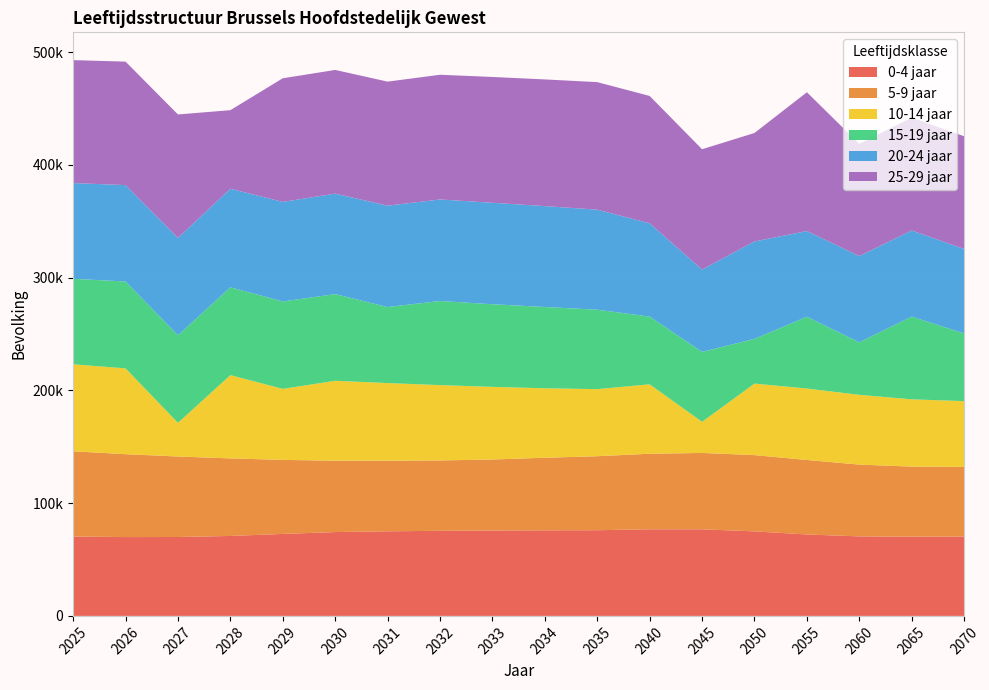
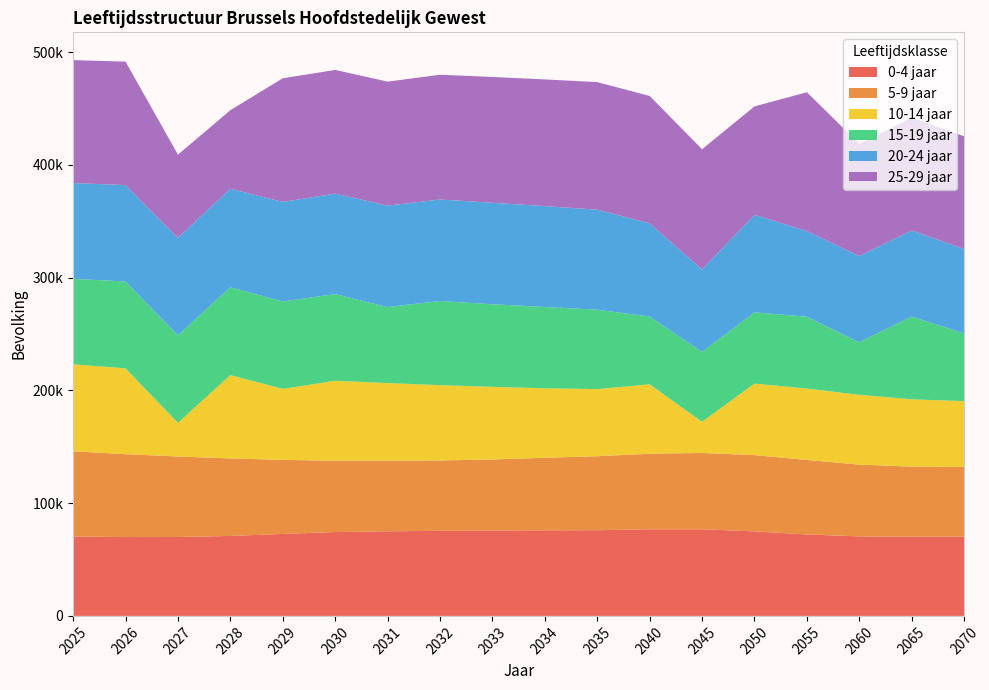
25-29 jaar, 2027: 109000 -> 74000
15-19 jaar, 2050: 40000 -> 63000
